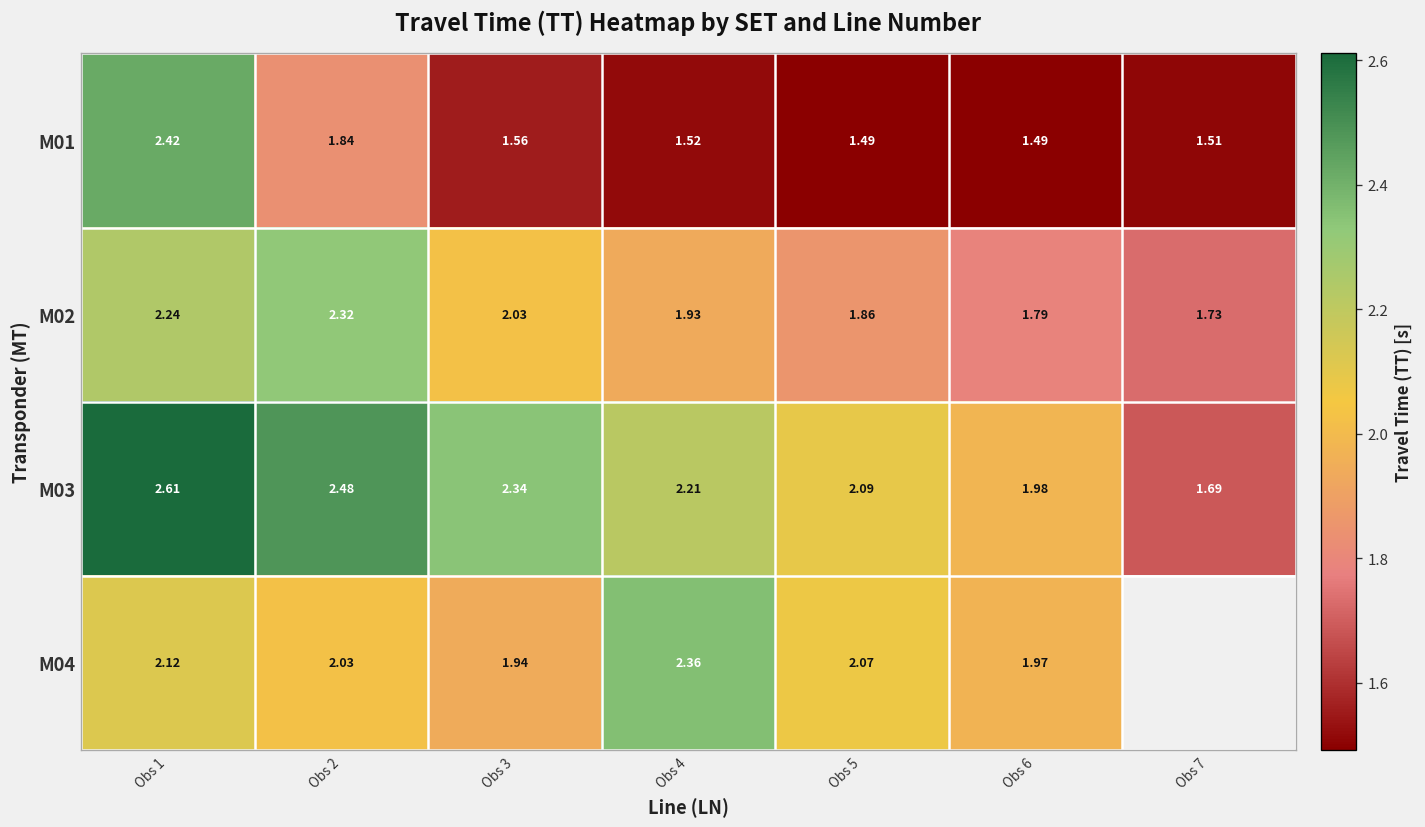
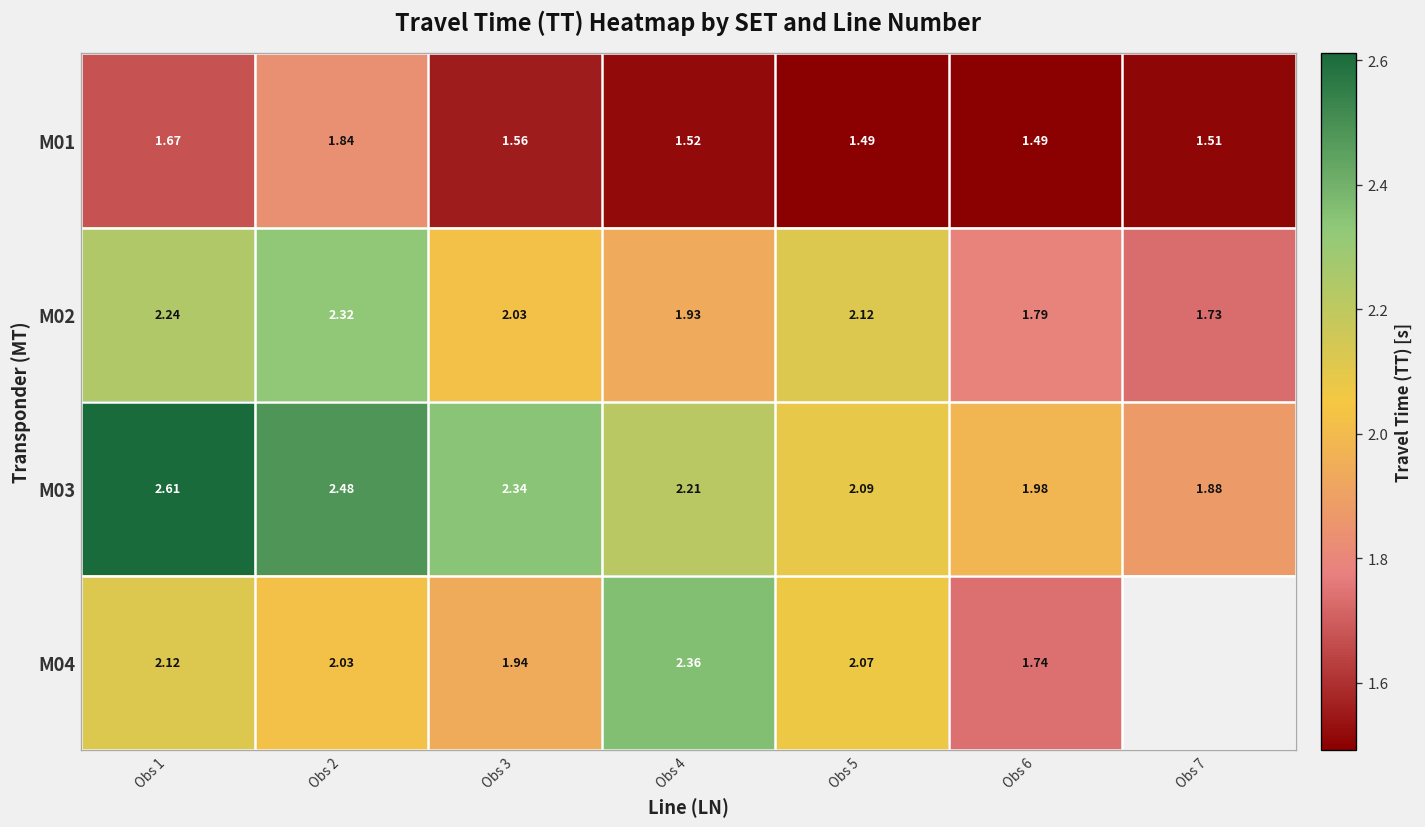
M01, Obs 1: 2.42 -> 1.67
M02, Obs 5: 1.86 -> 2.12
M03, Obs 7: 1.69 -> 1.88
M04, Obs 6: 1.97 -> 1.74
